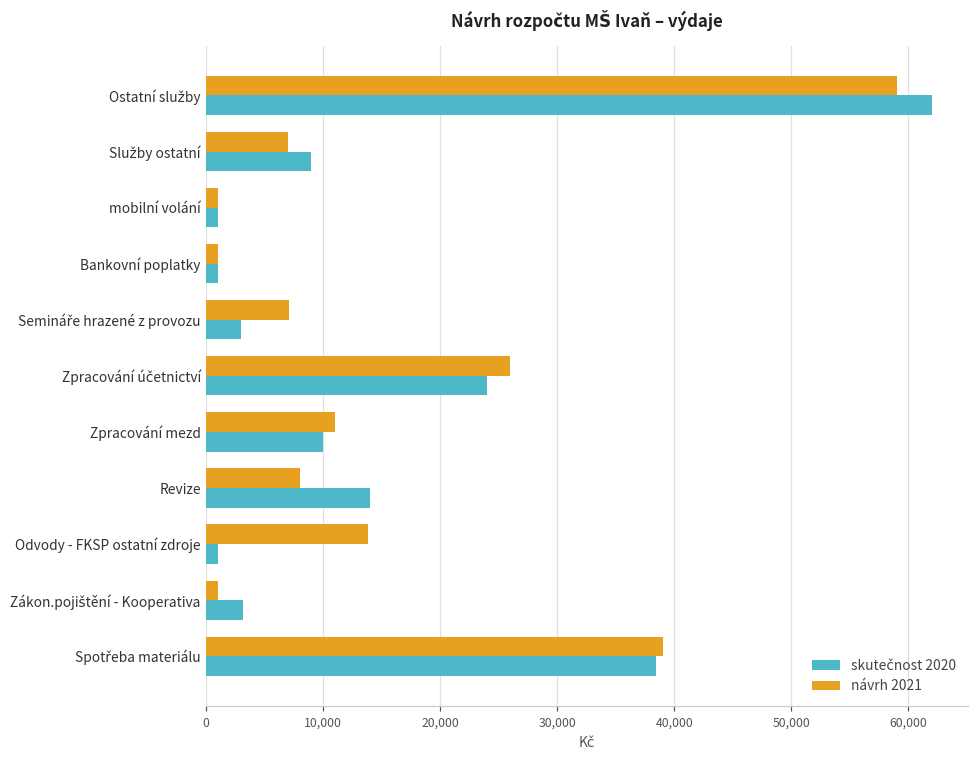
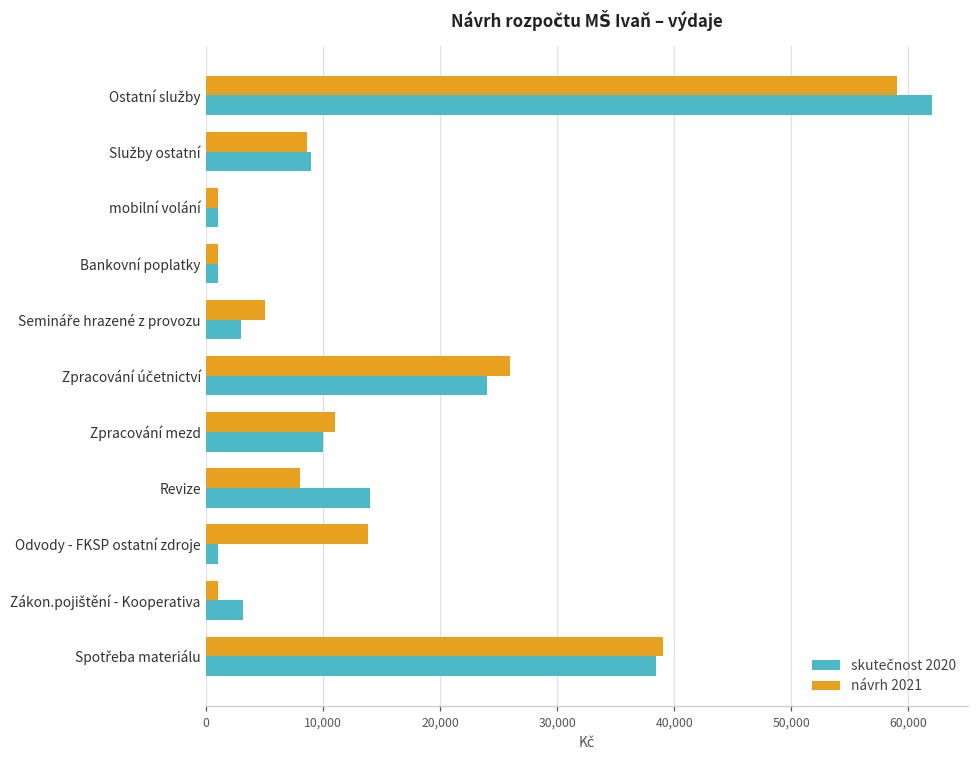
návrh 2021, Služby ostatní: 7,000 -> 8,600
návrh 2021, Semináře hrazené z provozu: 7,100 -> 5,000
